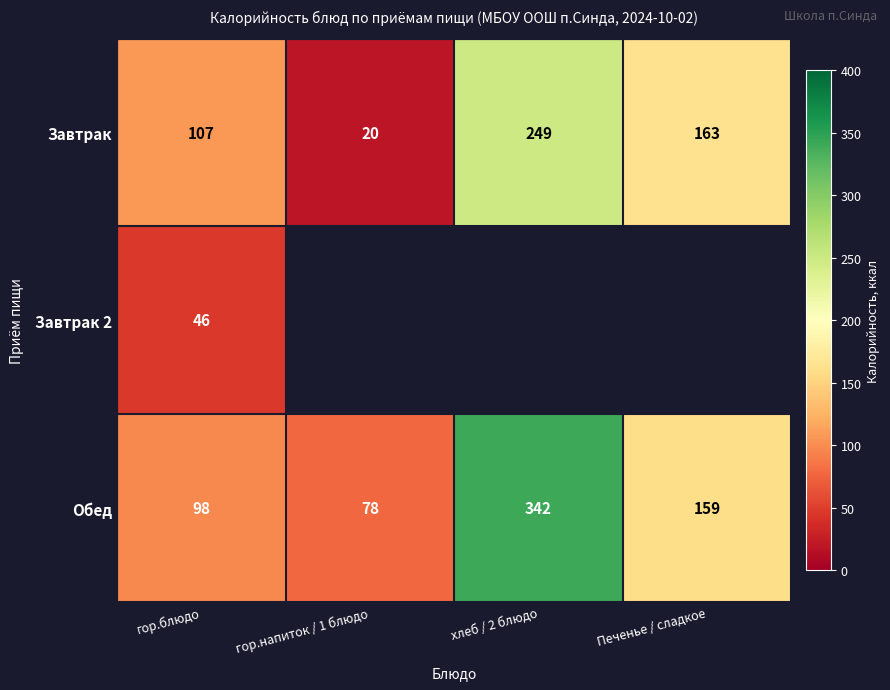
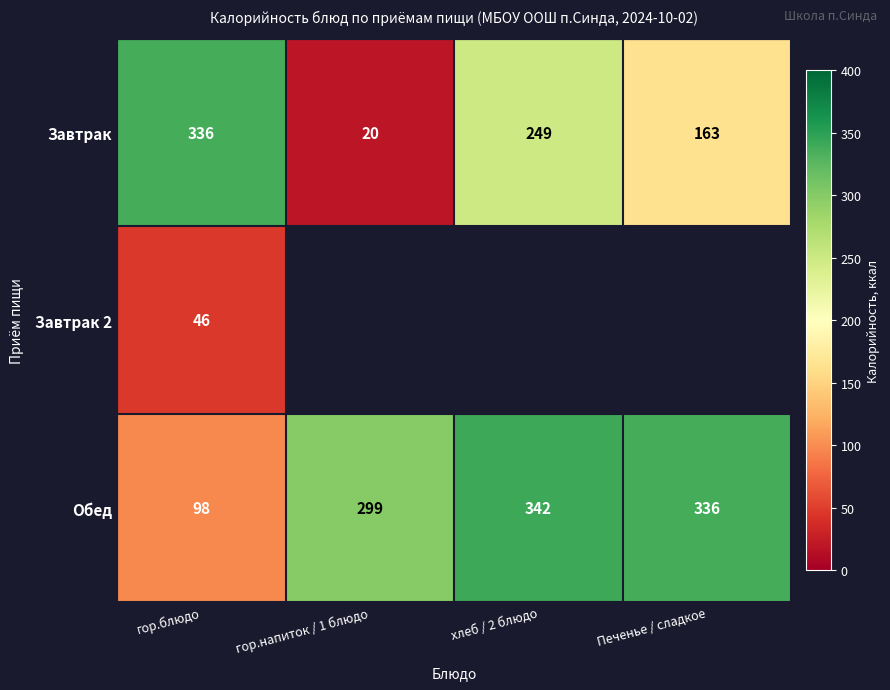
Завтрак, гор.блюдо: 107 -> 336
Обед, гор.напиток / 1 блюдо: 78 -> 299
Обед, Печенье / сладкое: 159 -> 336
